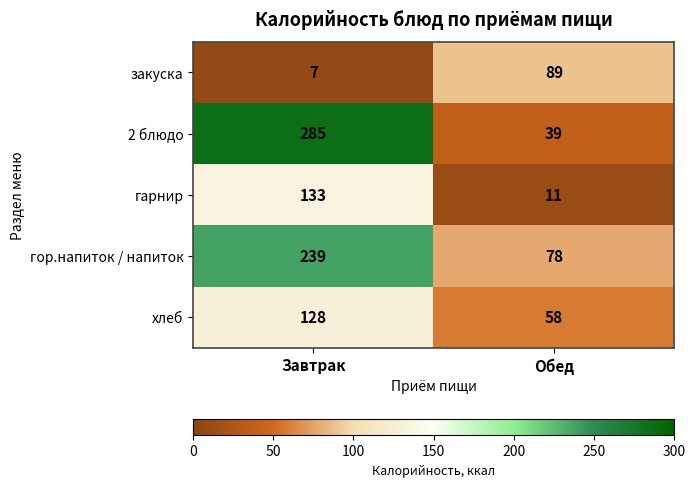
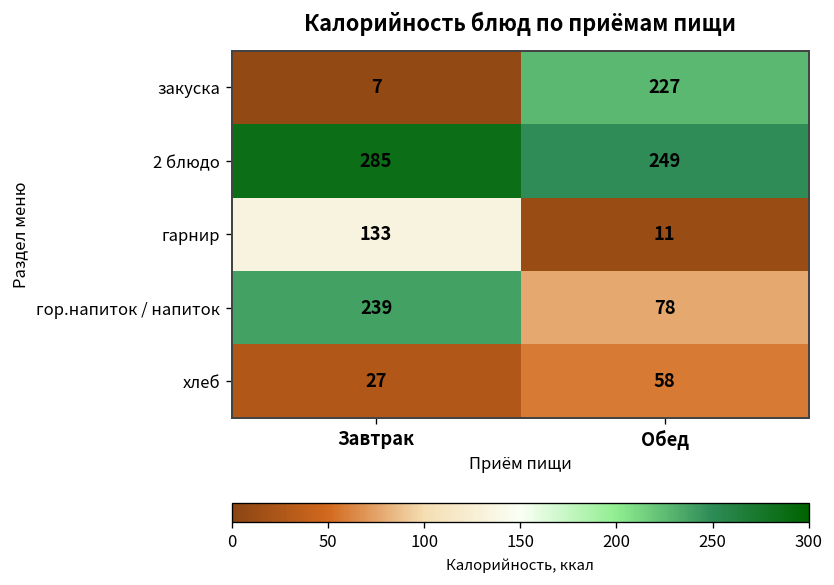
закуска, Обед: 89 -> 227
2 блюдо, Обед: 39 -> 249
хлеб, Завтрак: 128 -> 27
